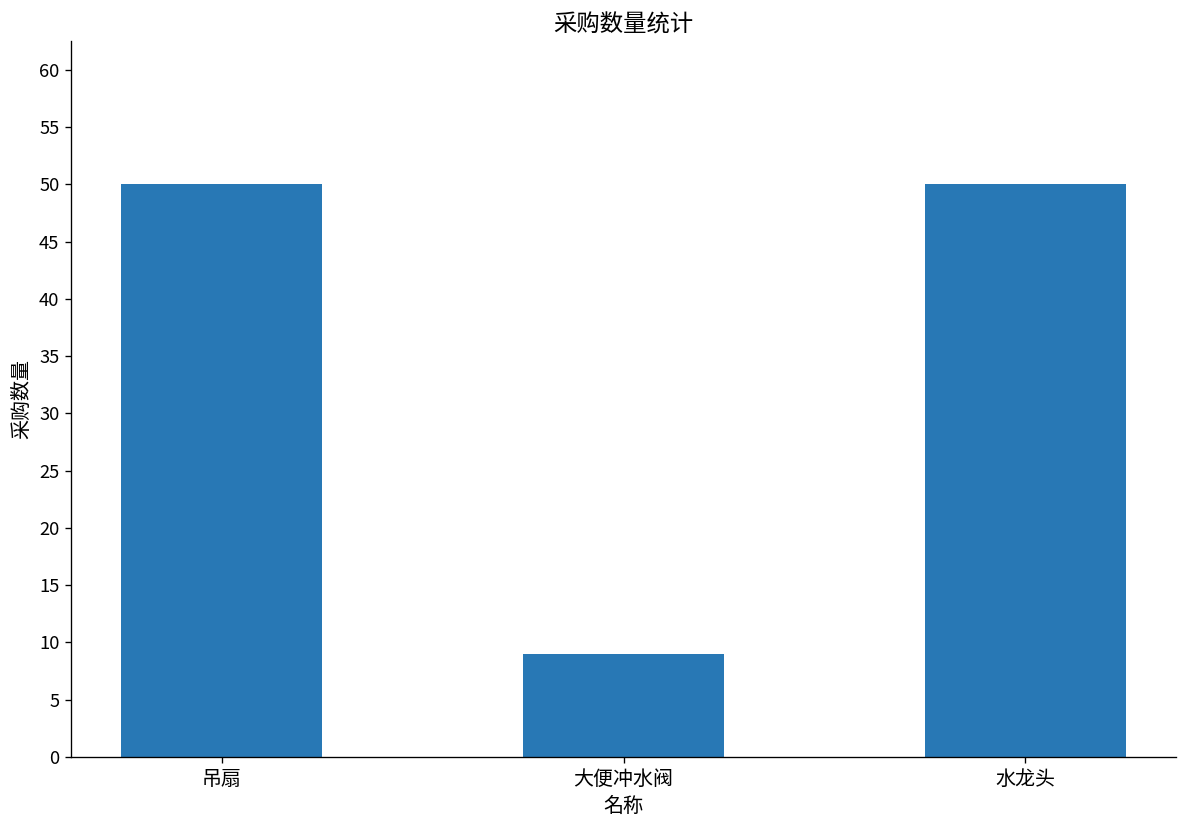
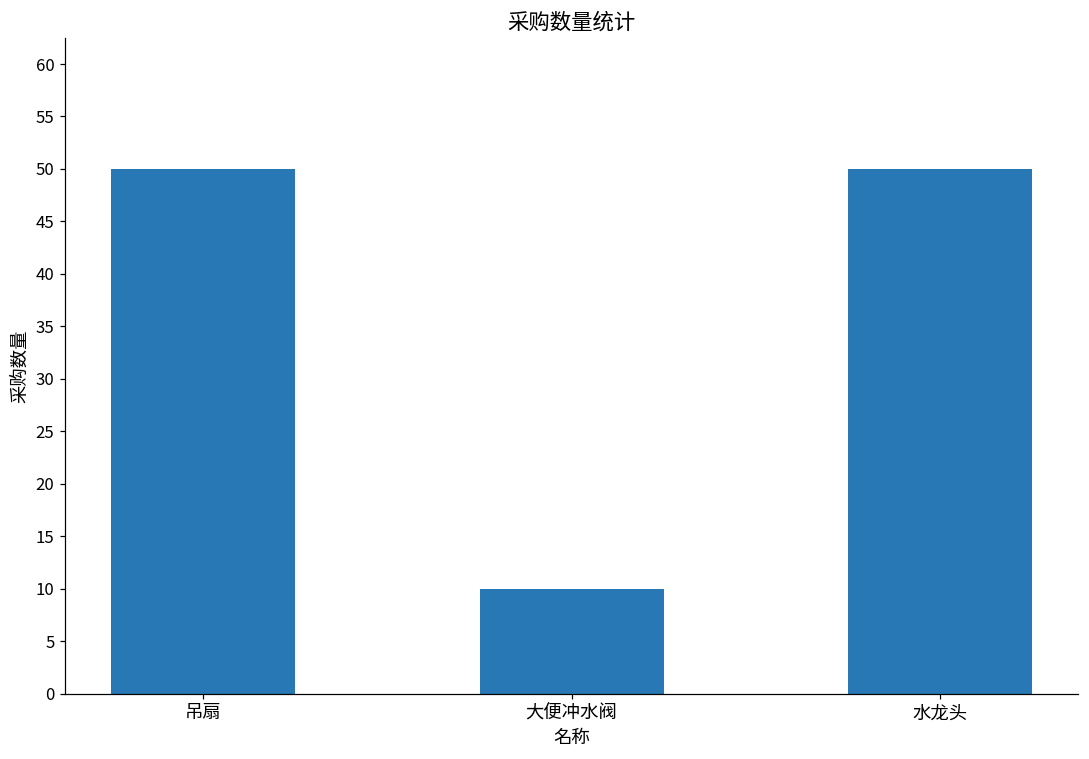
大便冲水阀: 9 -> 10
